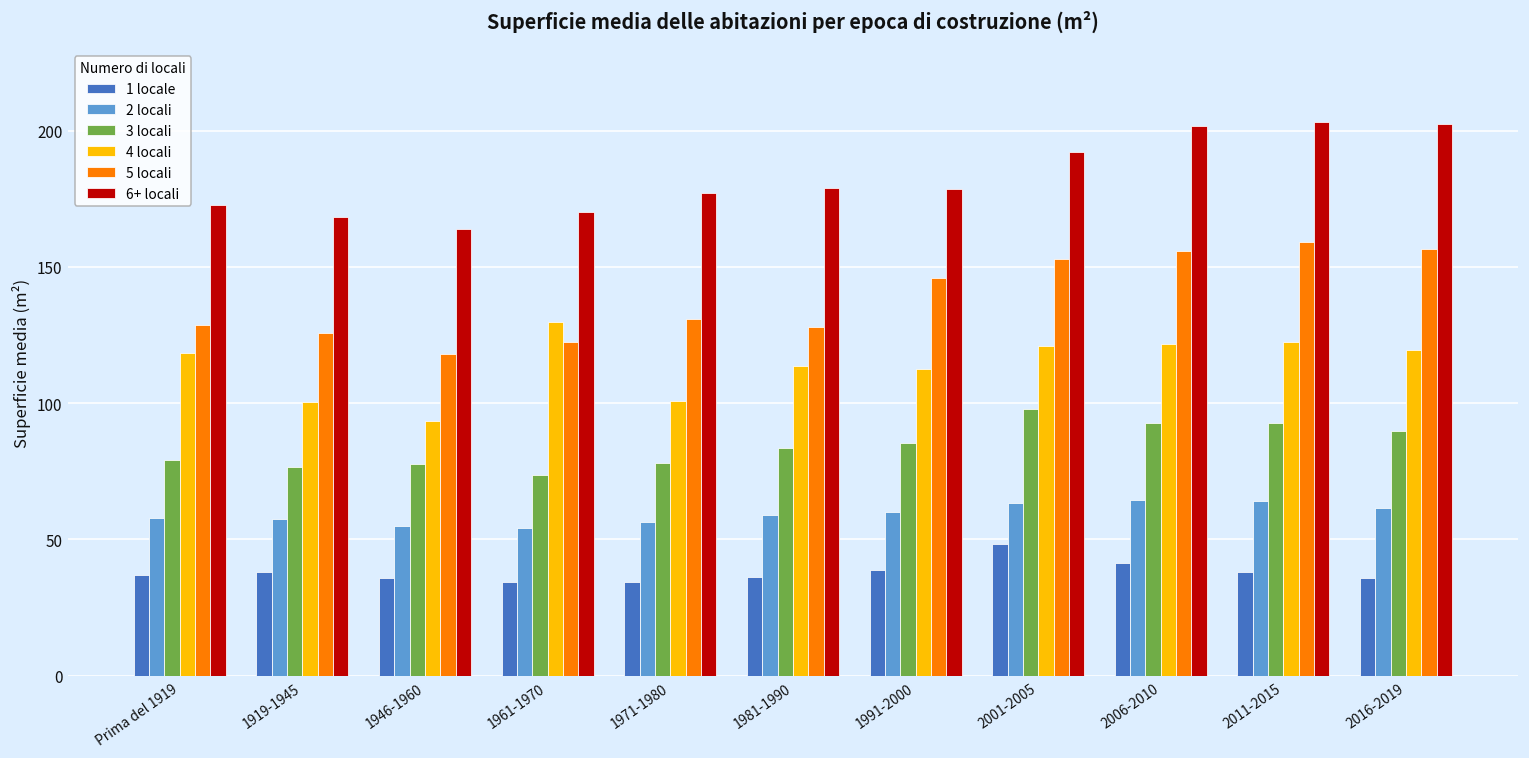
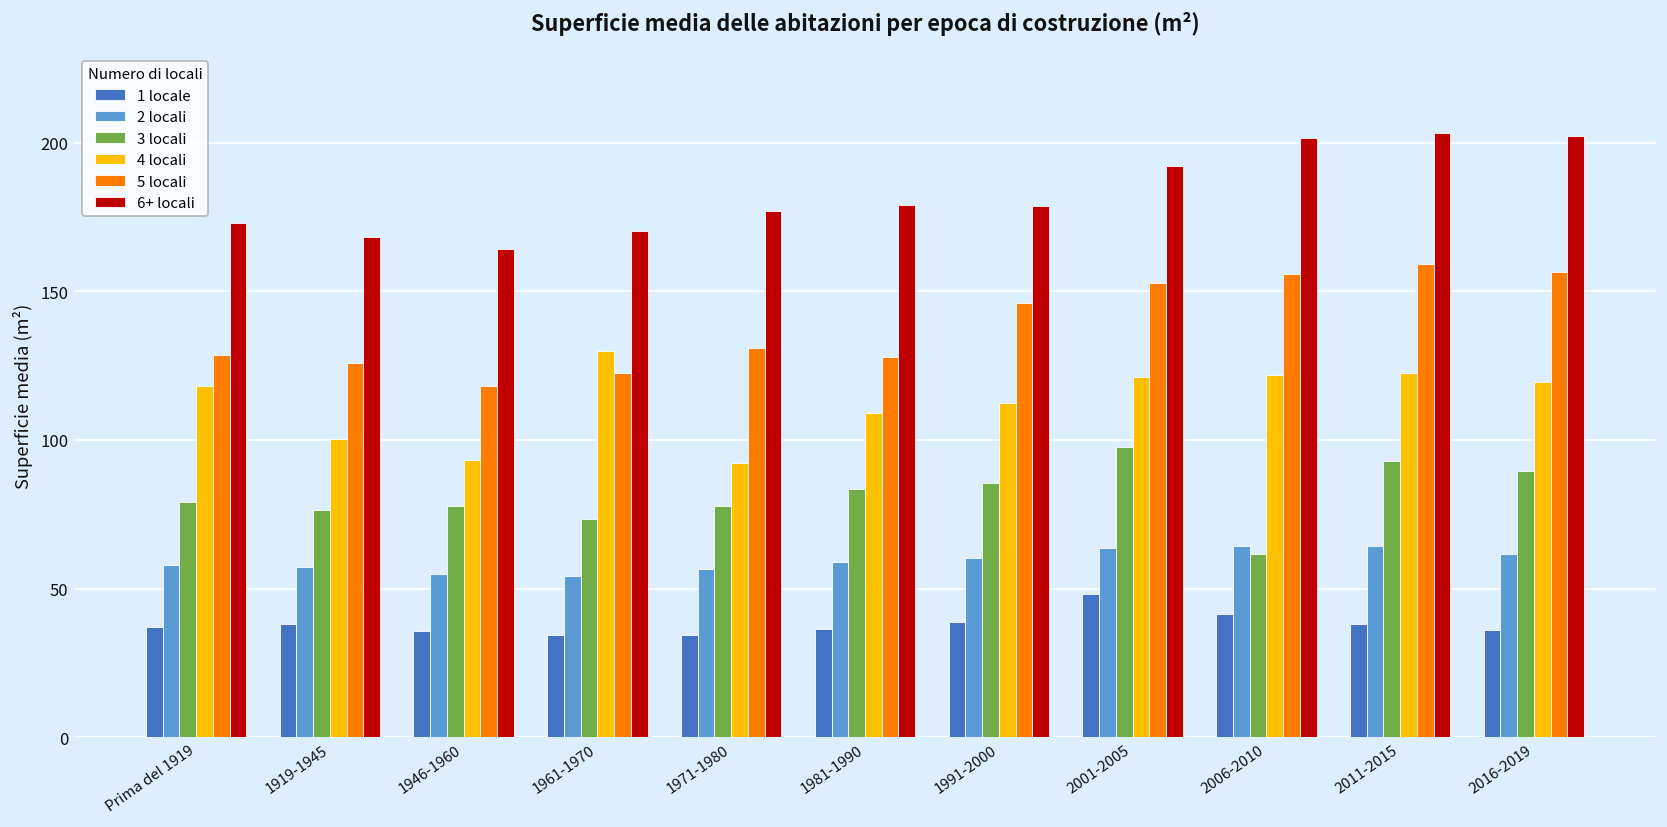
4 locali, 1971-1980: 101 -> 92
4 locali, 1981-1990: 114 -> 109
3 locali, 2006-2010: 93 -> 62
